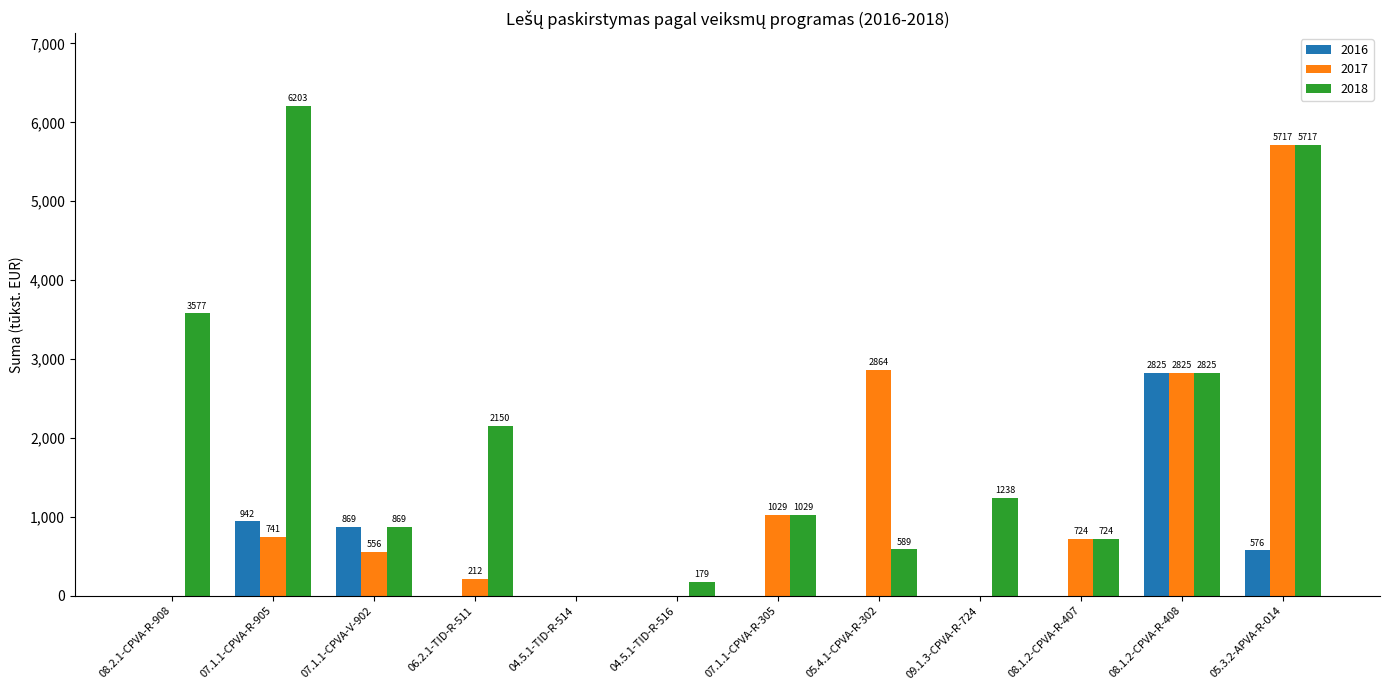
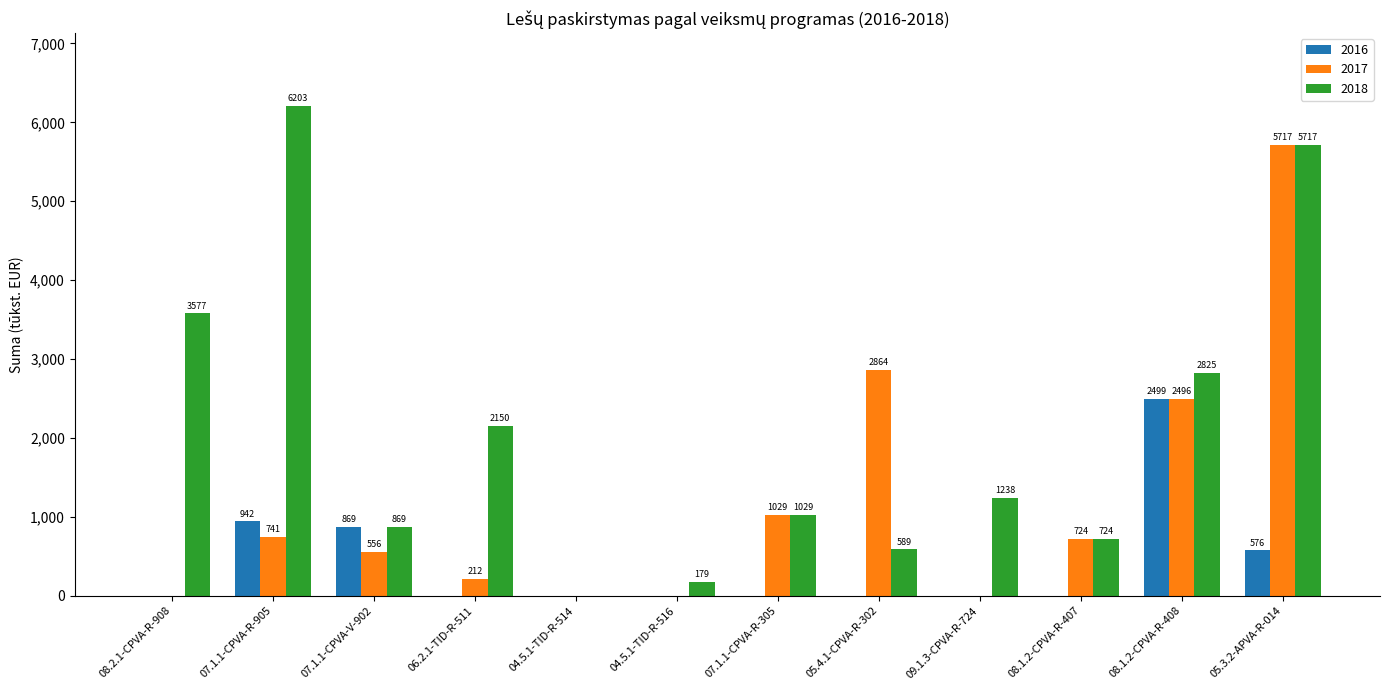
2016, 08.1.2-CPVA-R-408: 2825 -> 2499
2017, 08.1.2-CPVA-R-408: 2825 -> 2496
